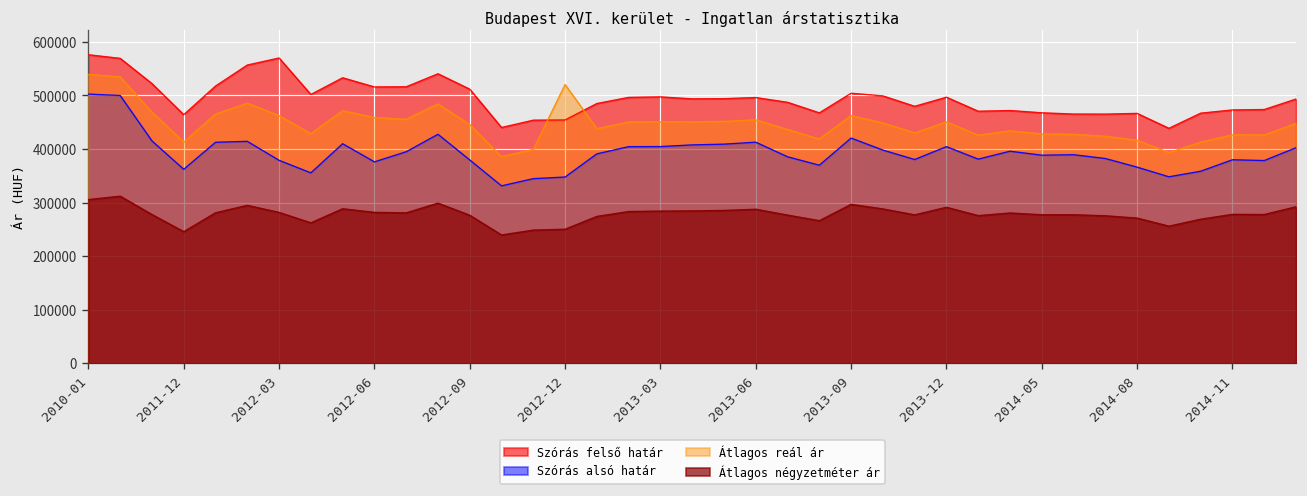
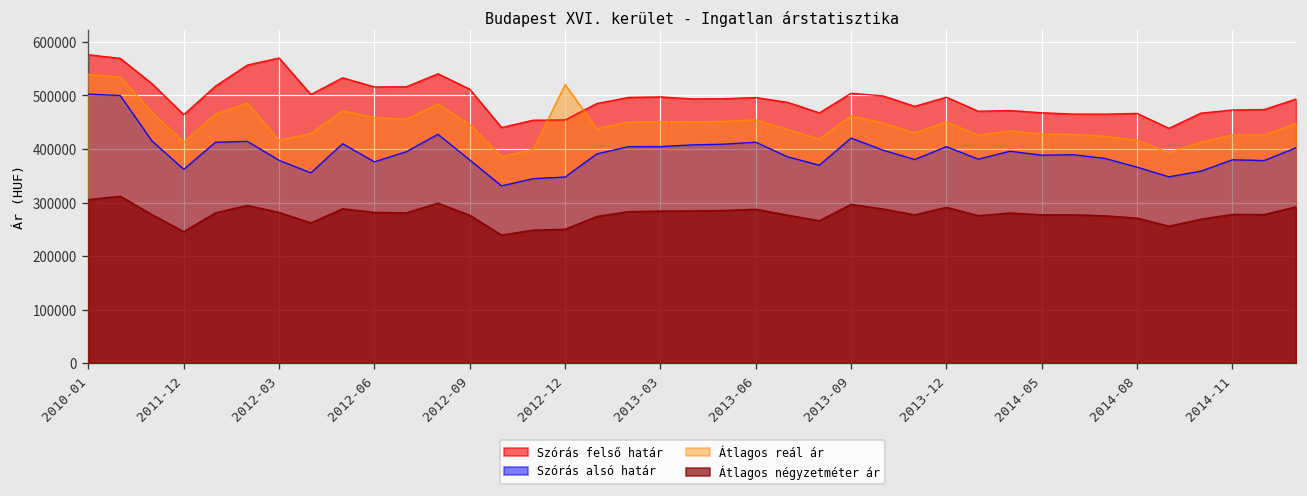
Átlagos reál ár, 2012-03: 460000 -> 420000
